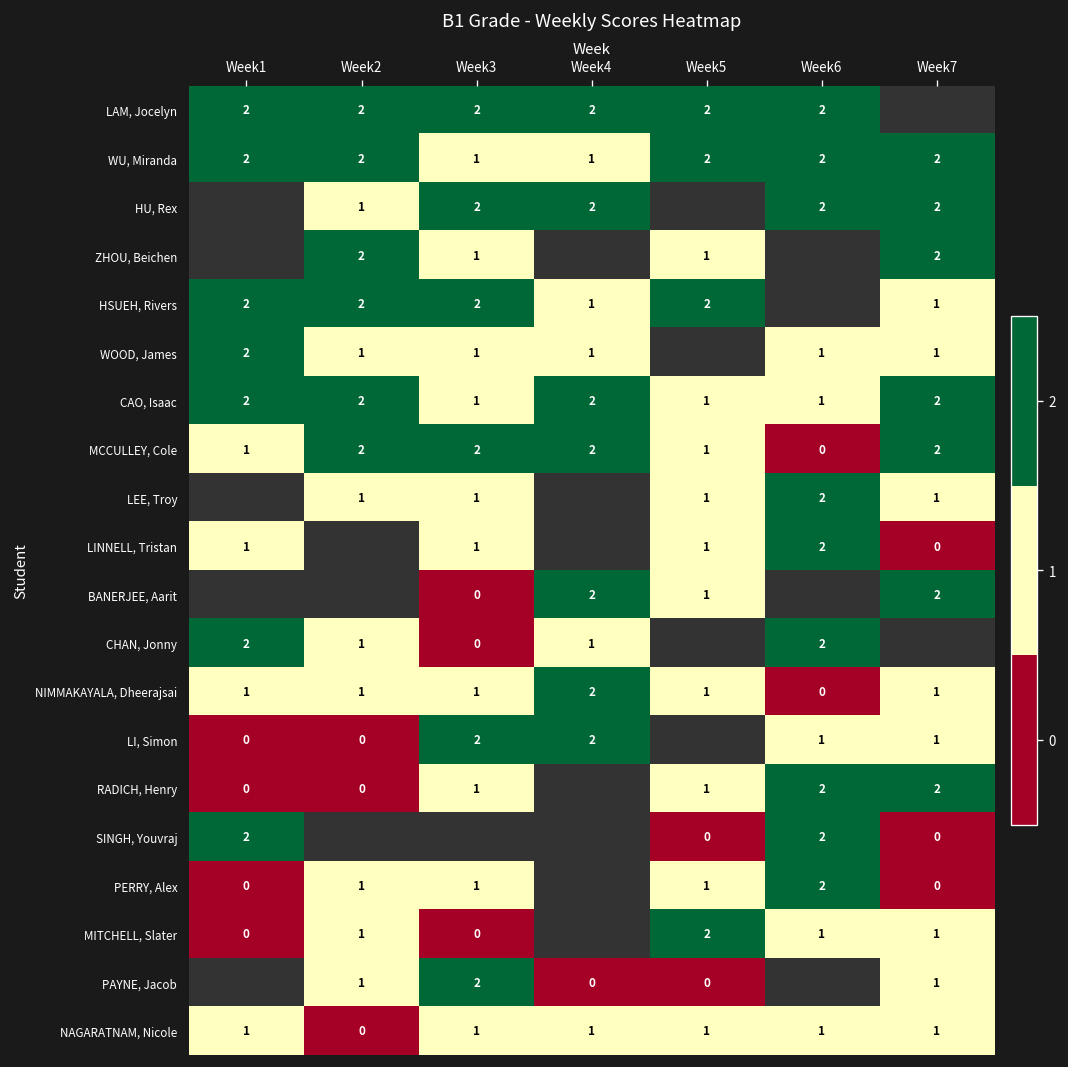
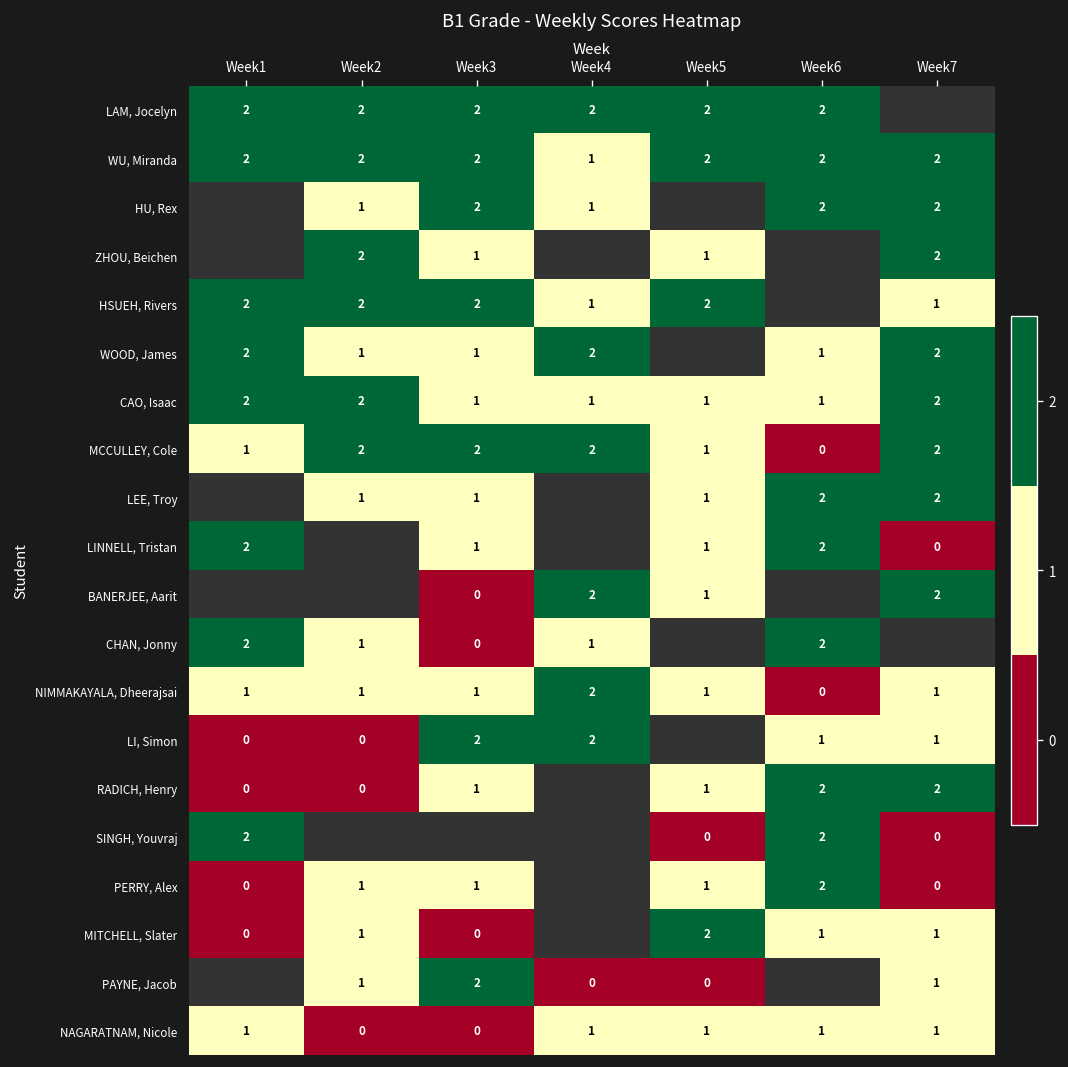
WU, Miranda, Week3: 1 -> 2
HU, Rex, Week4: 2 -> 1
WOOD, James, Week4: 1 -> 2
WOOD, James, Week7: 1 -> 2
CAO, Isaac, Week4: 2 -> 1
LEE, Troy, Week7: 1 -> 2
LINNELL, Tristan, Week1: 1 -> 2
NAGARATNAM, Nicole, Week3: 1 -> 0
